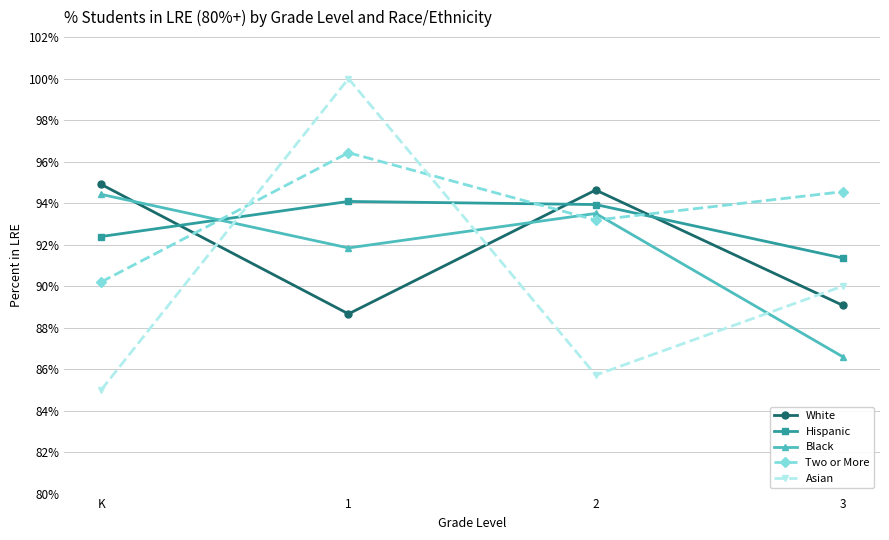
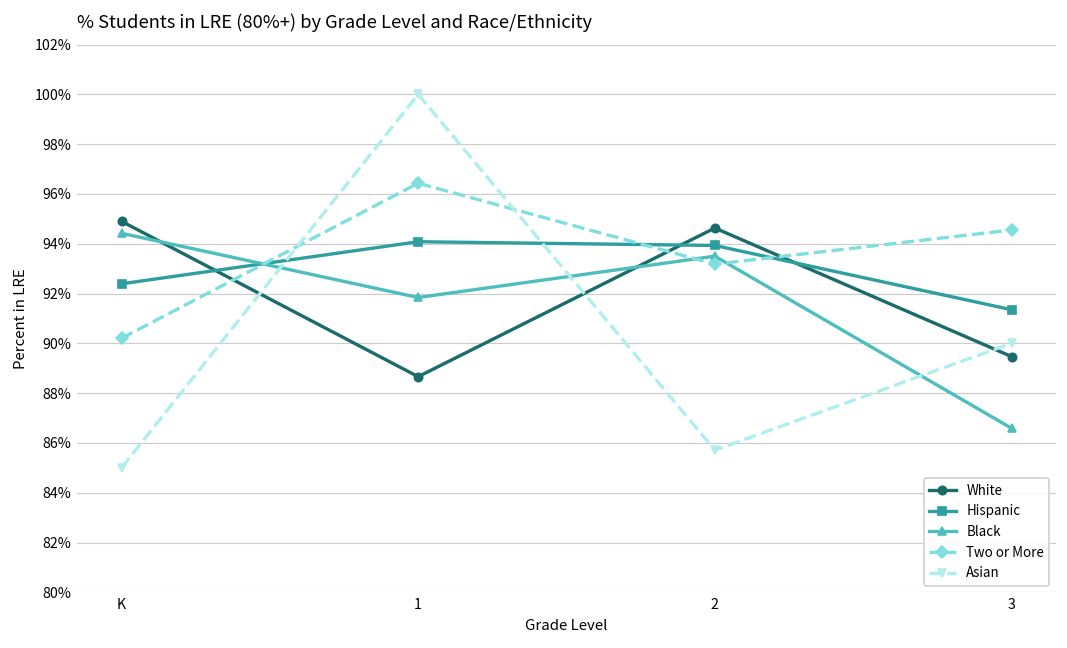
White, 3: 89.1% -> 89.5%
